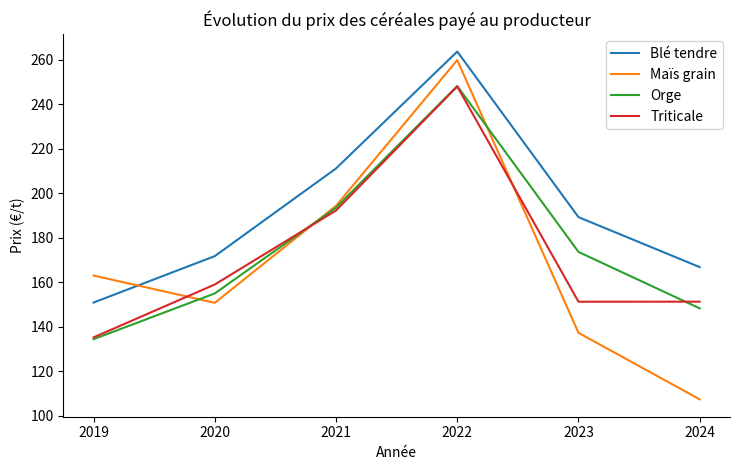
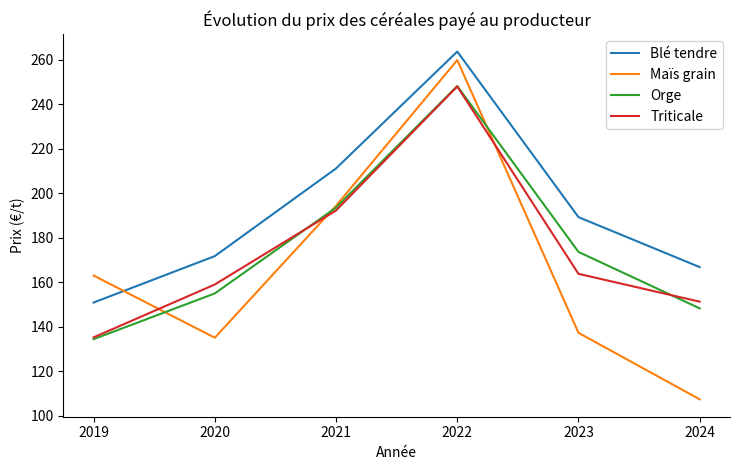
Maïs grain, 2020: 151 -> 135
Triticale, 2023: 151 -> 164
